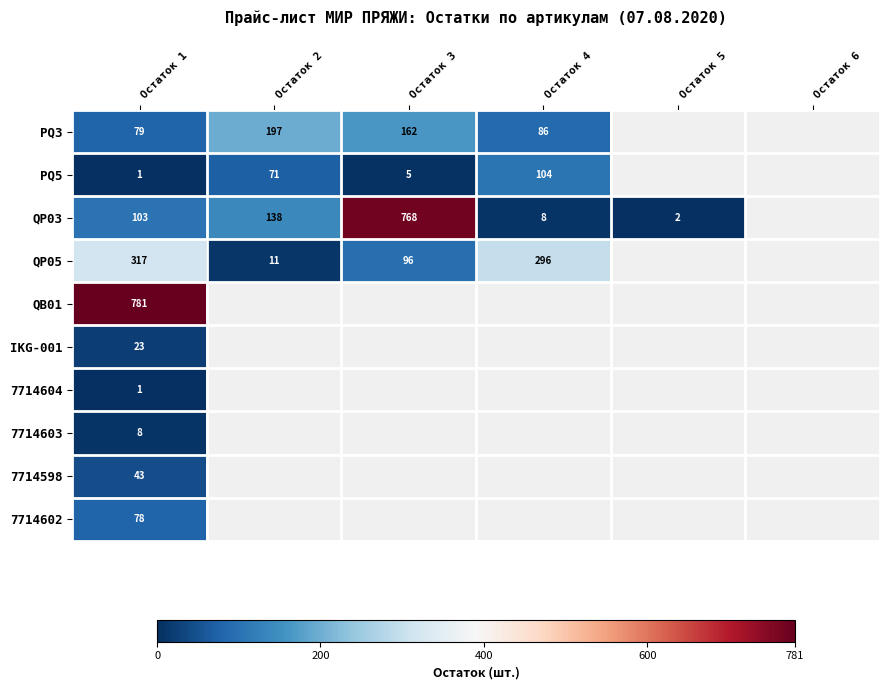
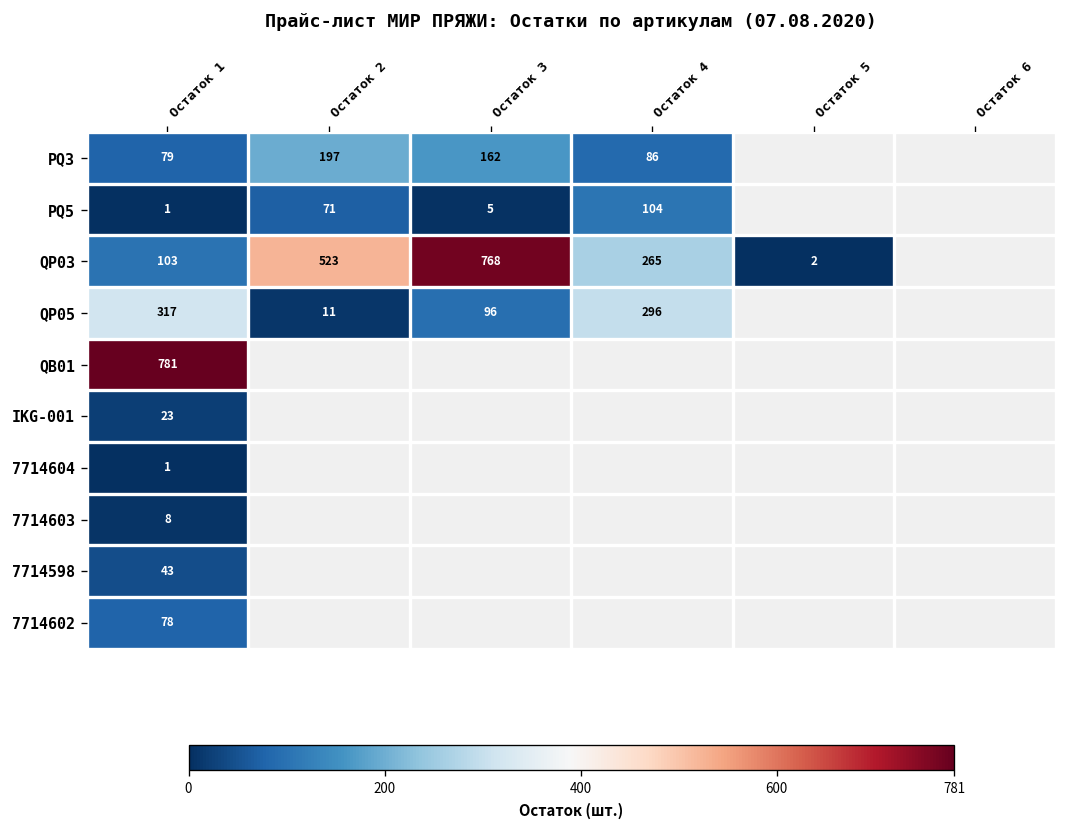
QP03, Остаток 2: 138 -> 523
QP03, Остаток 4: 8 -> 265
